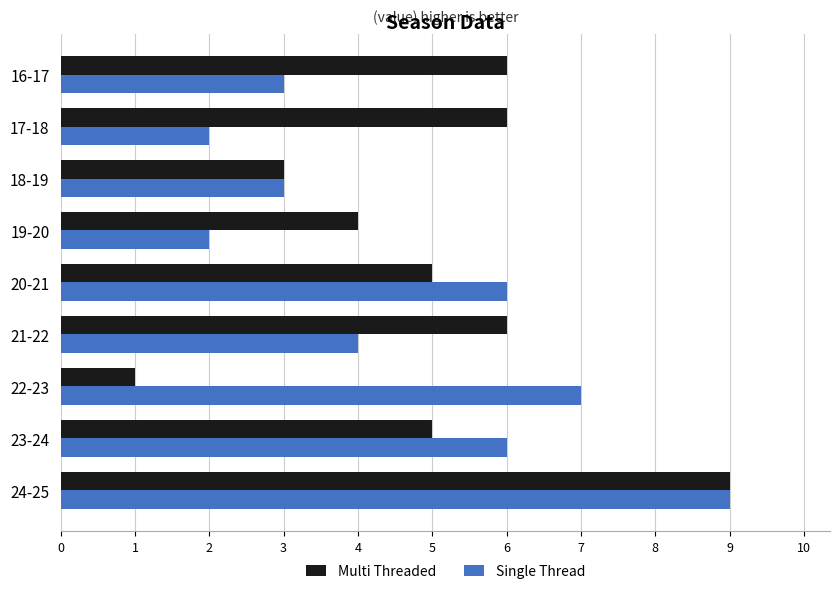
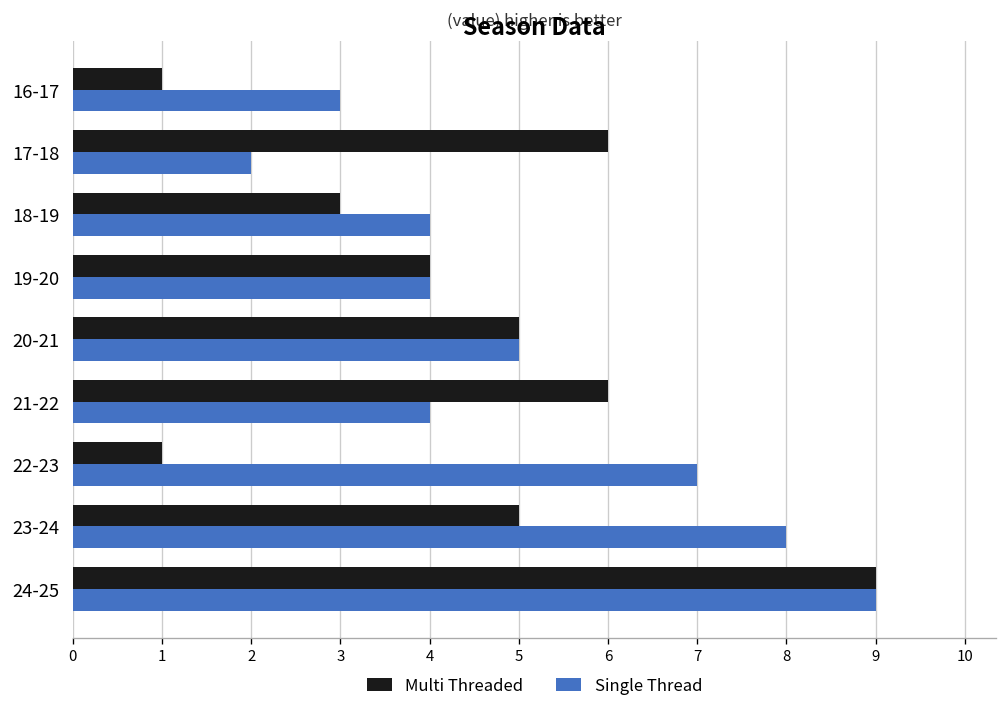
Multi Threaded, 16-17: 6 -> 1
Single Thread, 18-19: 3 -> 4
Single Thread, 19-20: 2 -> 4
Single Thread, 20-21: 6 -> 5
Single Thread, 23-24: 6 -> 8
